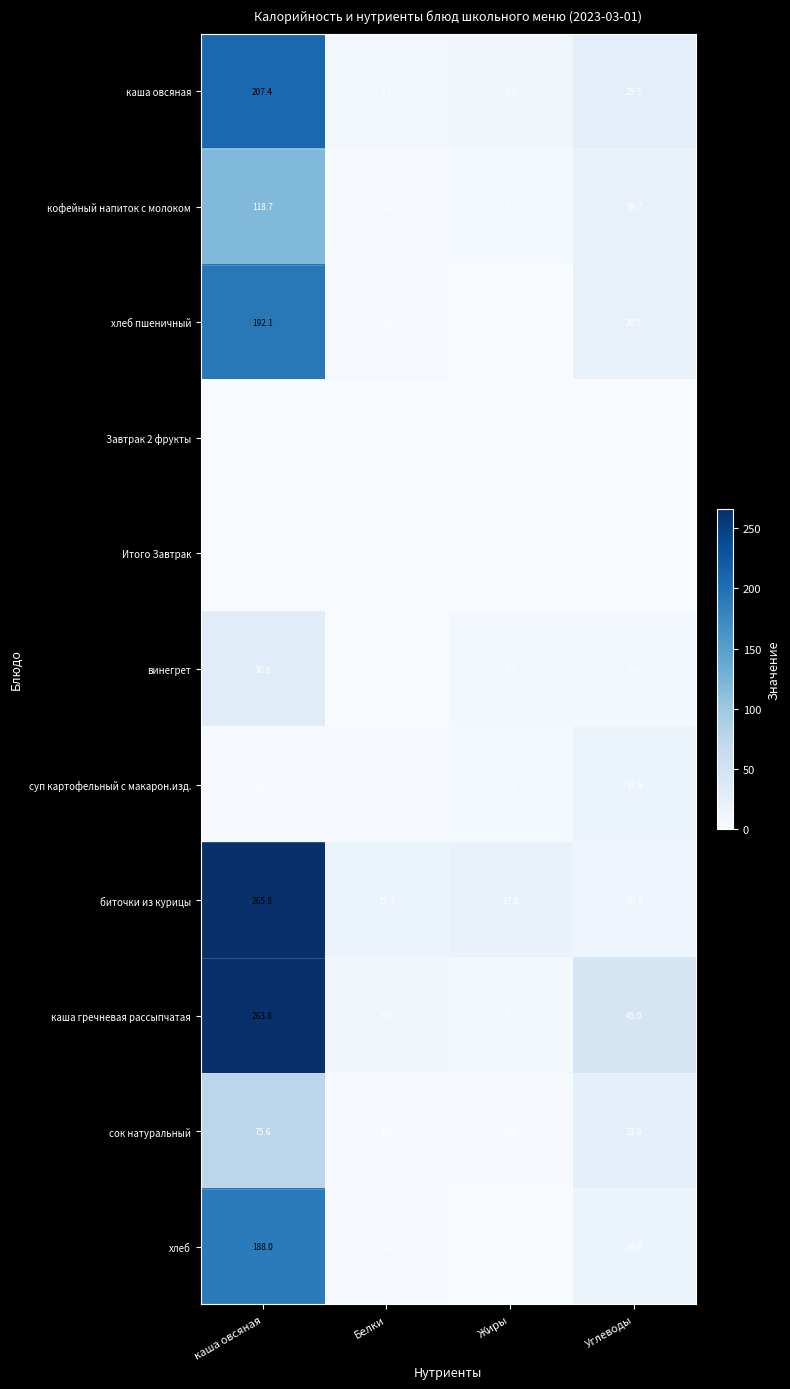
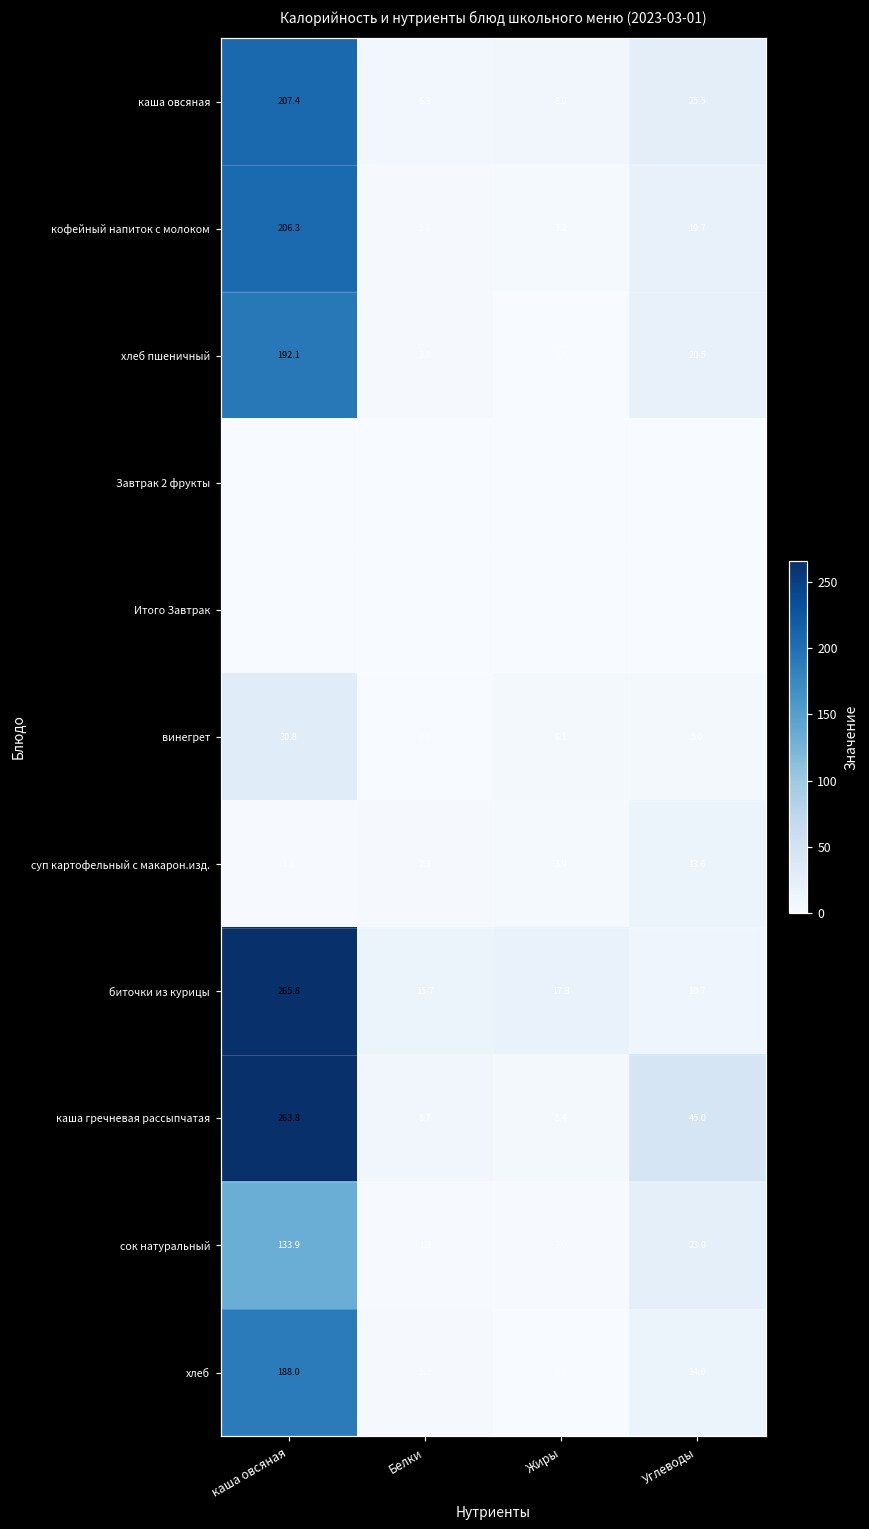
кофейный напиток с молоком, каша овсяная: 118.7 -> 206.3
сок натуральный, каша овсяная: 75.6 -> 133.9
